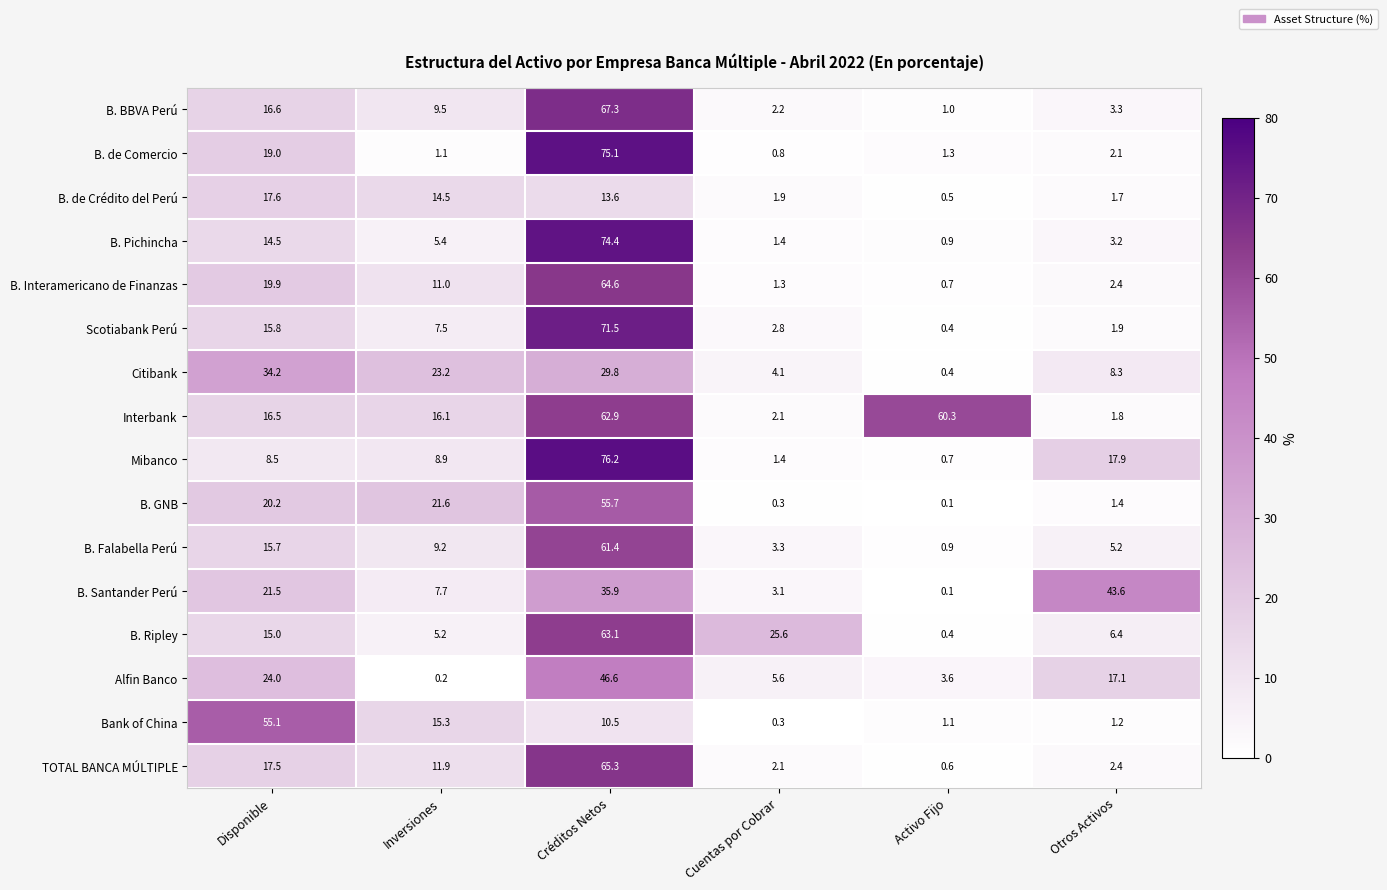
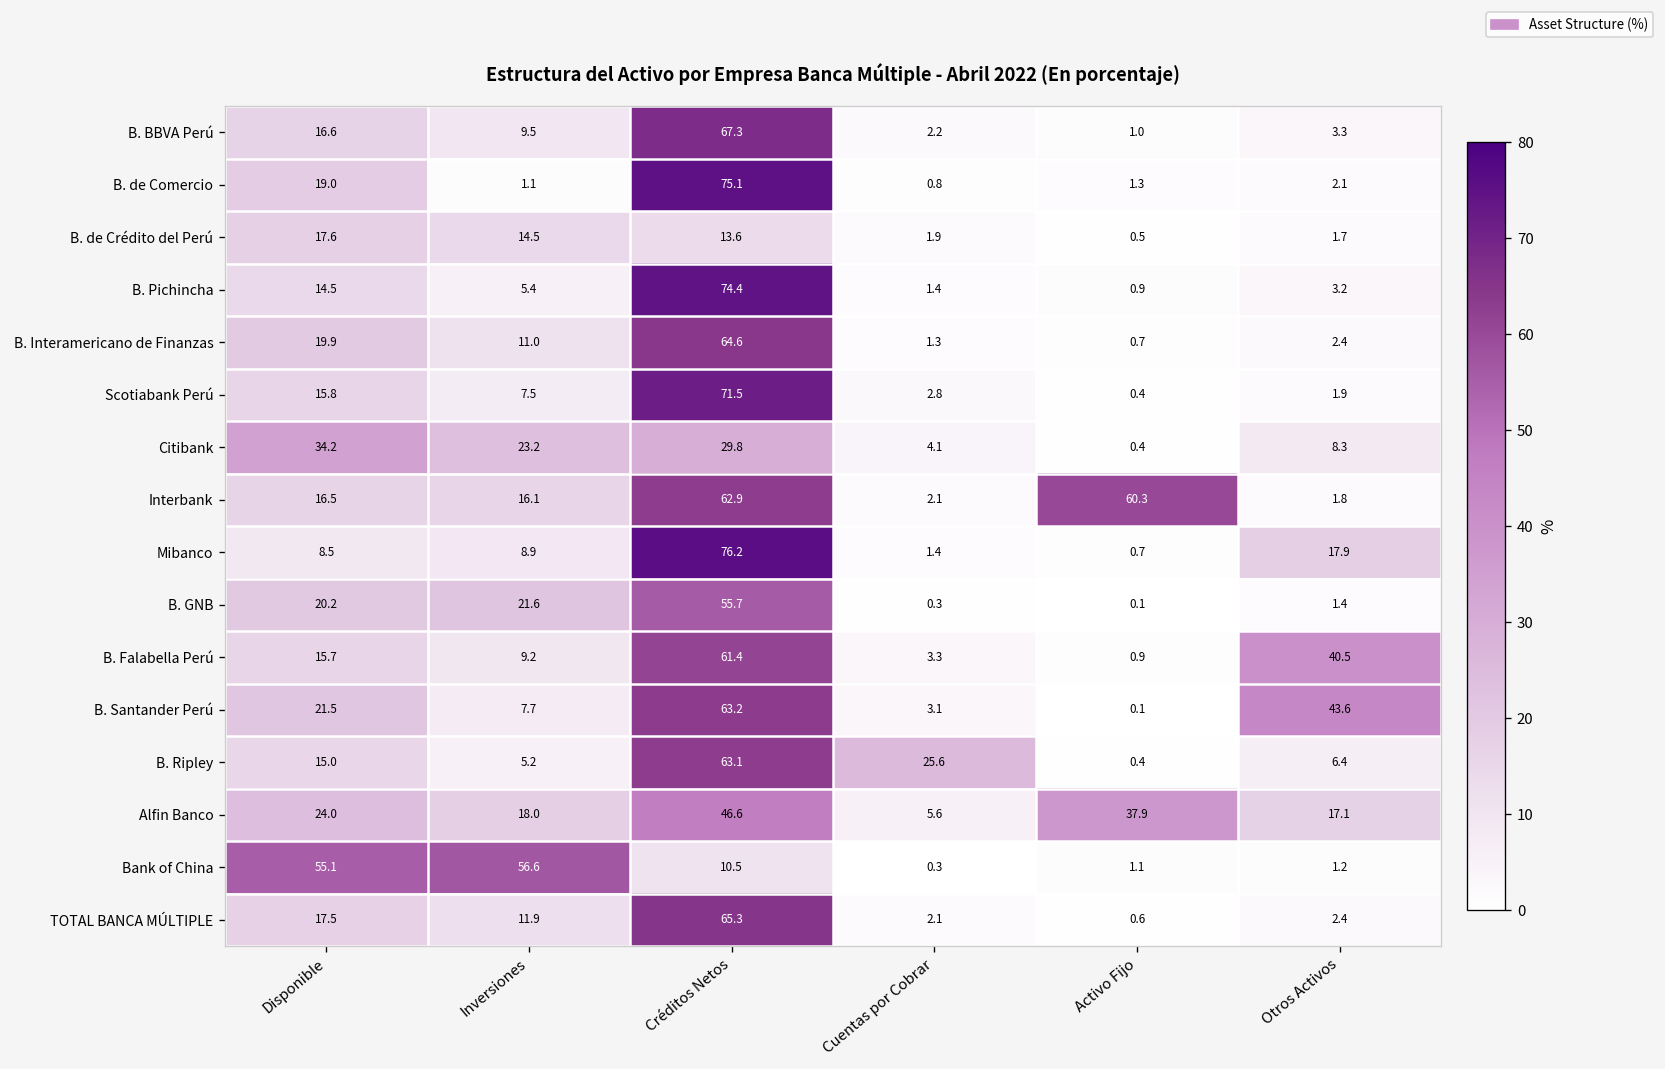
B. Falabella Perú, Otros Activos: 5.2 -> 40.5
B. Santander Perú, Créditos Netos: 35.9 -> 63.2
Alfin Banco, Inversiones: 0.2 -> 18.0
Alfin Banco, Activo Fijo: 3.6 -> 37.9
Bank of China, Inversiones: 15.3 -> 56.6
